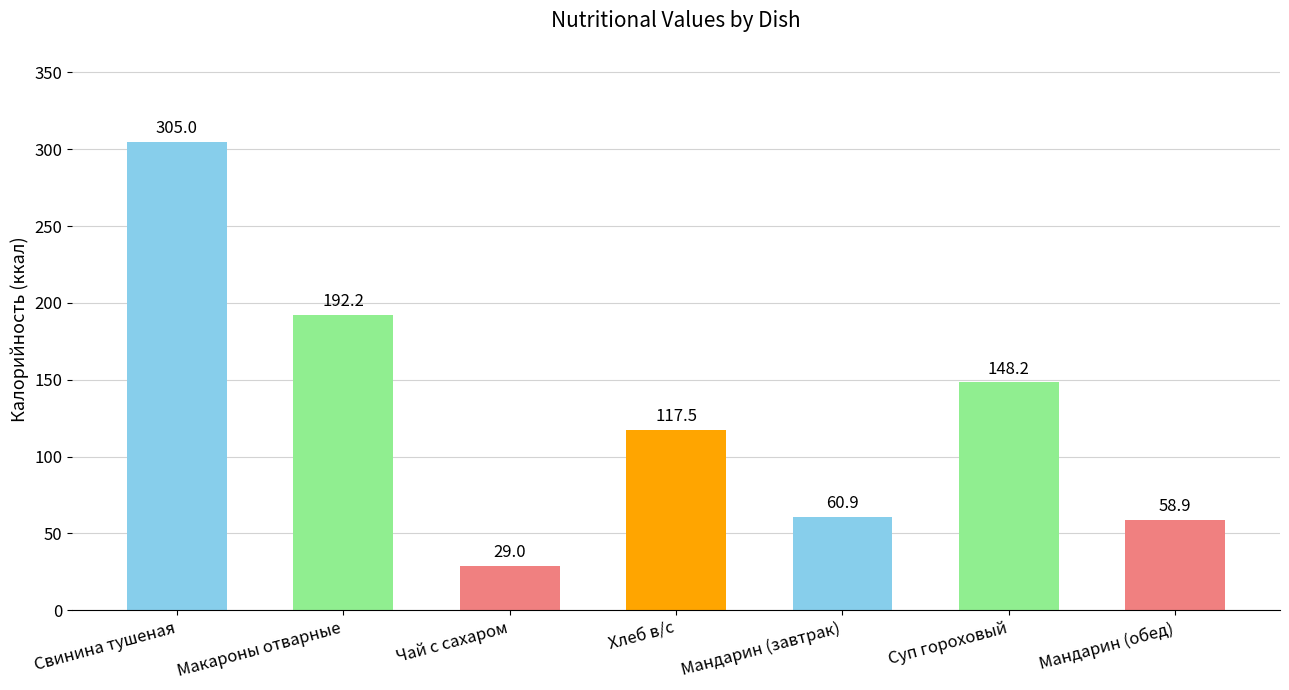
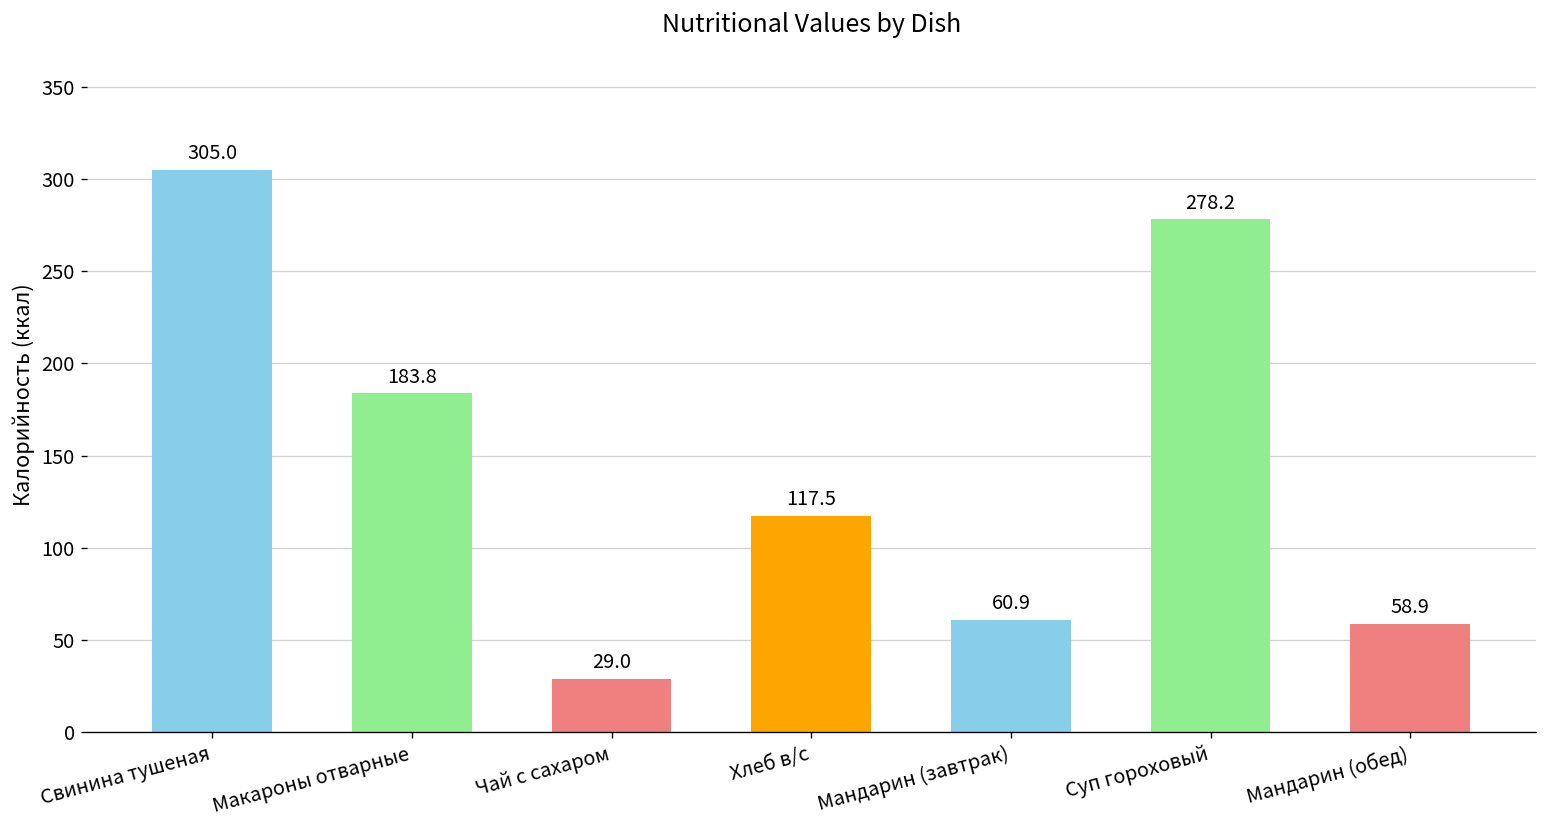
Макароны отварные: 192.2 -> 183.8
Суп гороховый: 148.2 -> 278.2
